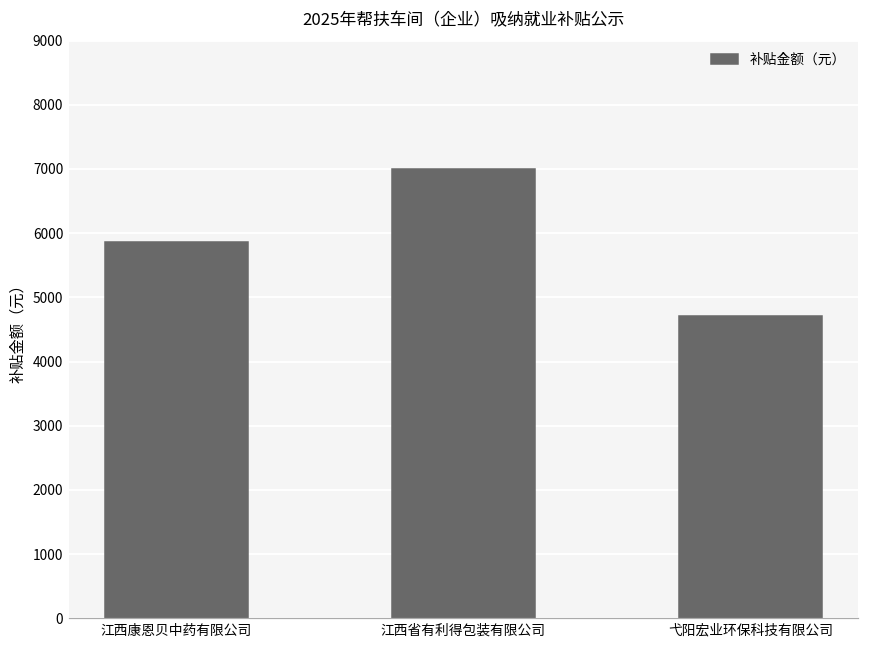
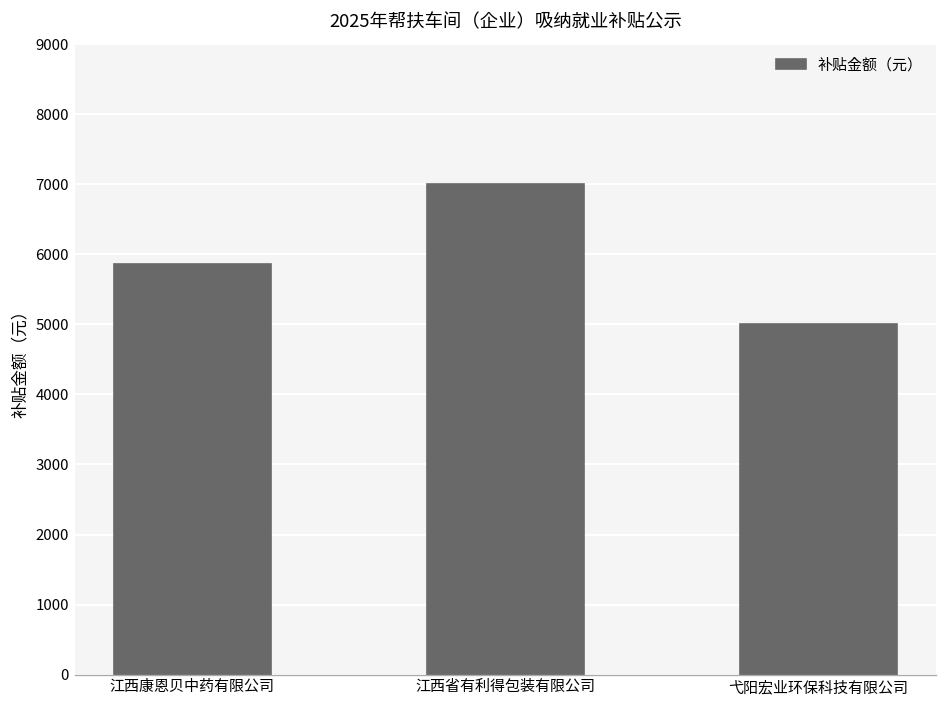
弋阳宏业环保科技有限公司: 4700 -> 5000
